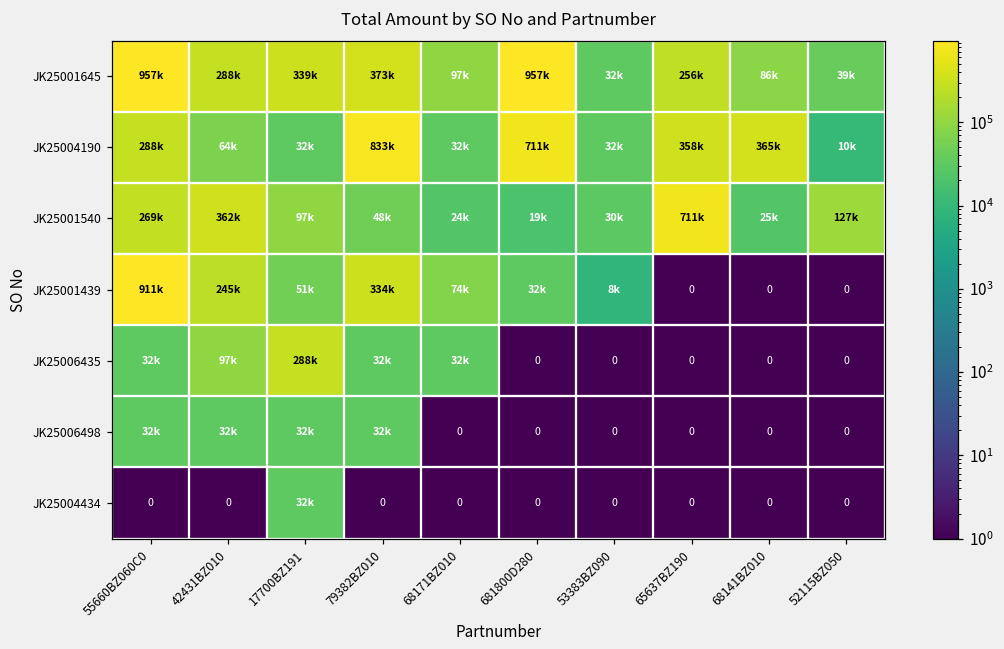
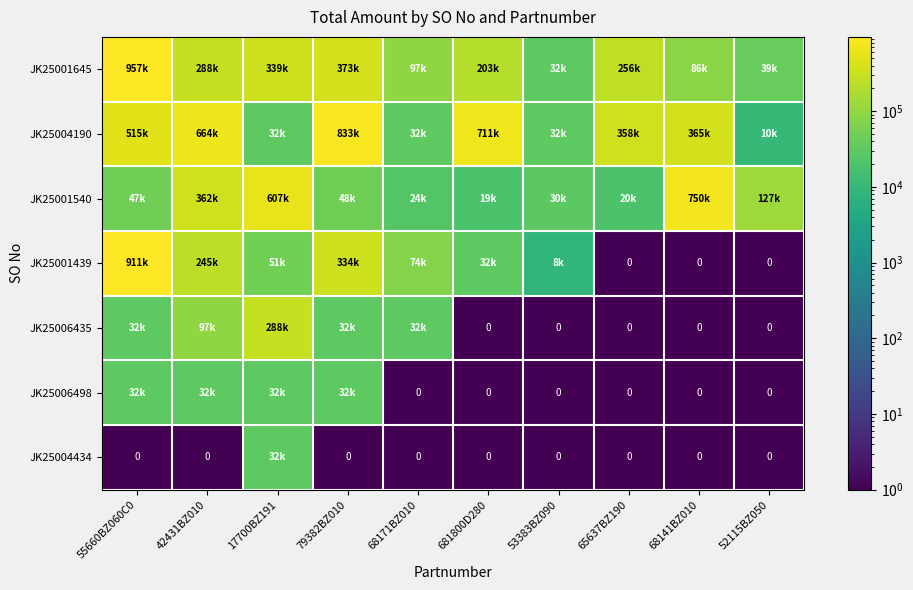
JK25001645, 681800D280: 957k -> 203k
JK25004190, 55660BZ060C0: 288k -> 515k
JK25004190, 42431BZ010: 64k -> 664k
JK25001540, 55660BZ060C0: 269k -> 47k
JK25001540, 17700BZ191: 97k -> 607k
JK25001540, 65637BZ190: 711k -> 20k
JK25001540, 68141BZ010: 25k -> 750k
